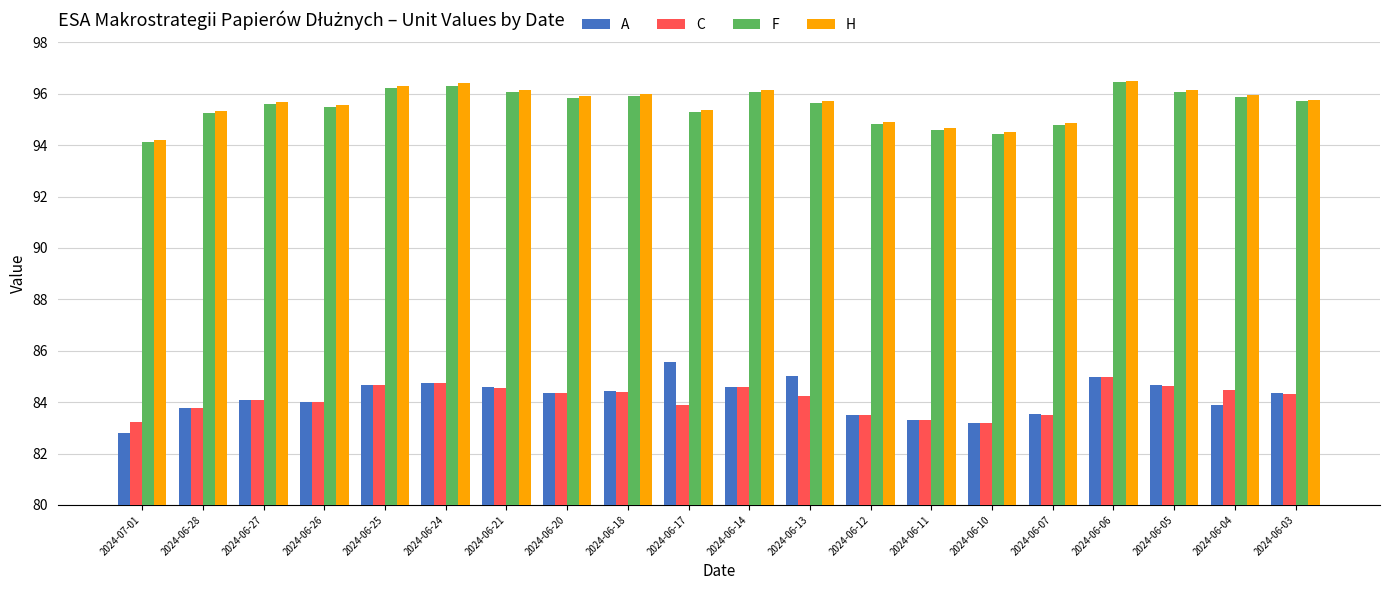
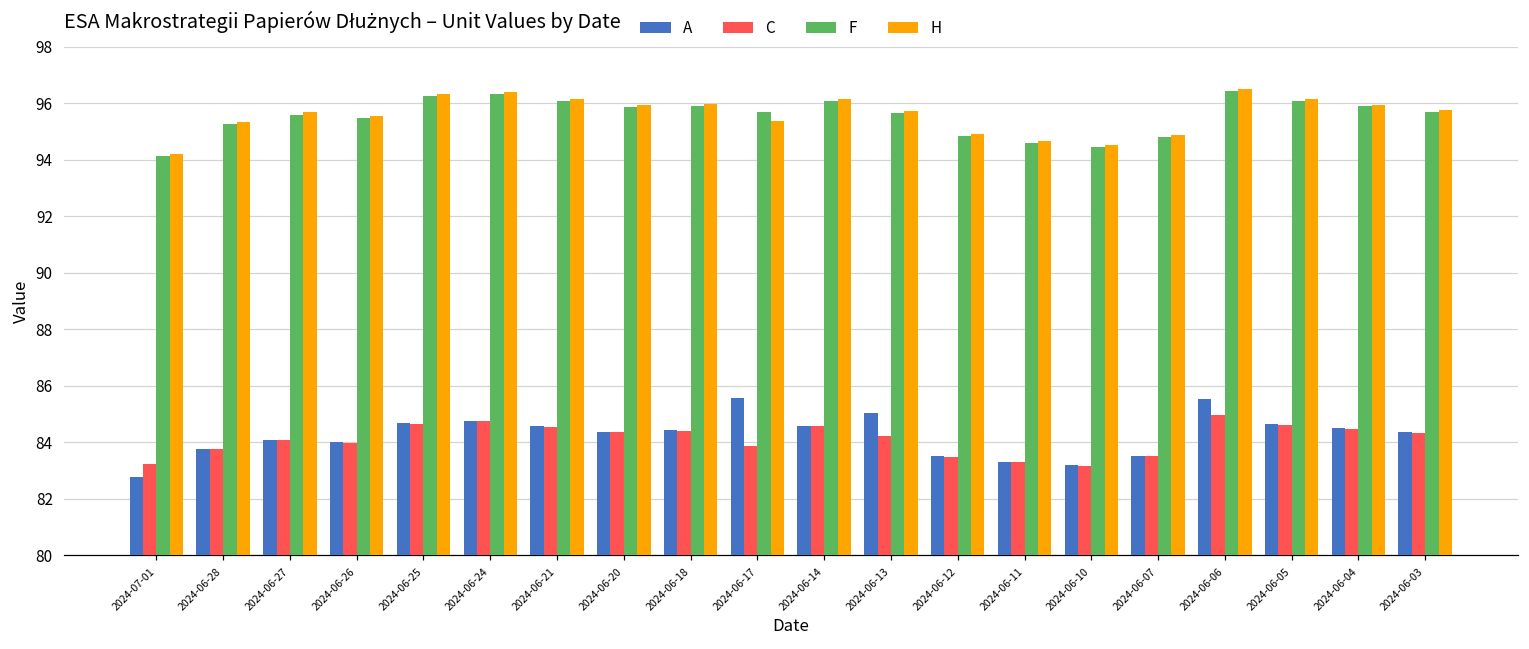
F, 2024-06-17: 95.3 -> 95.7
A, 2024-06-06: 85.0 -> 85.5
A, 2024-06-04: 83.9 -> 84.5
